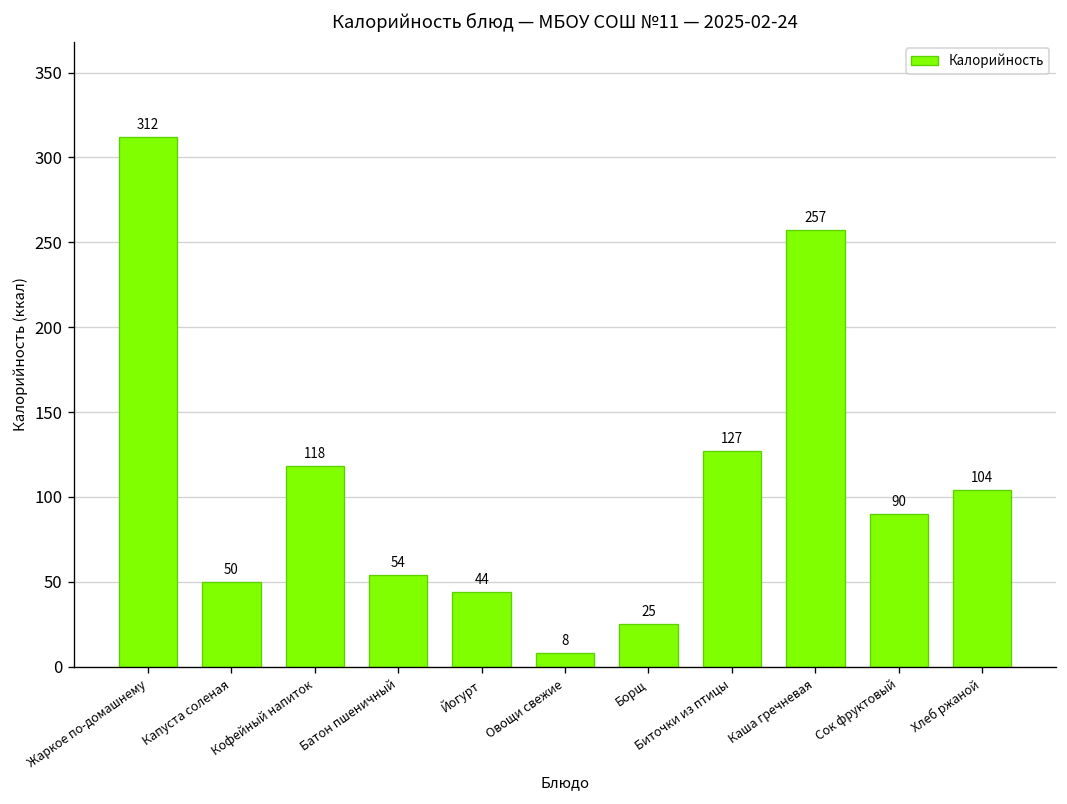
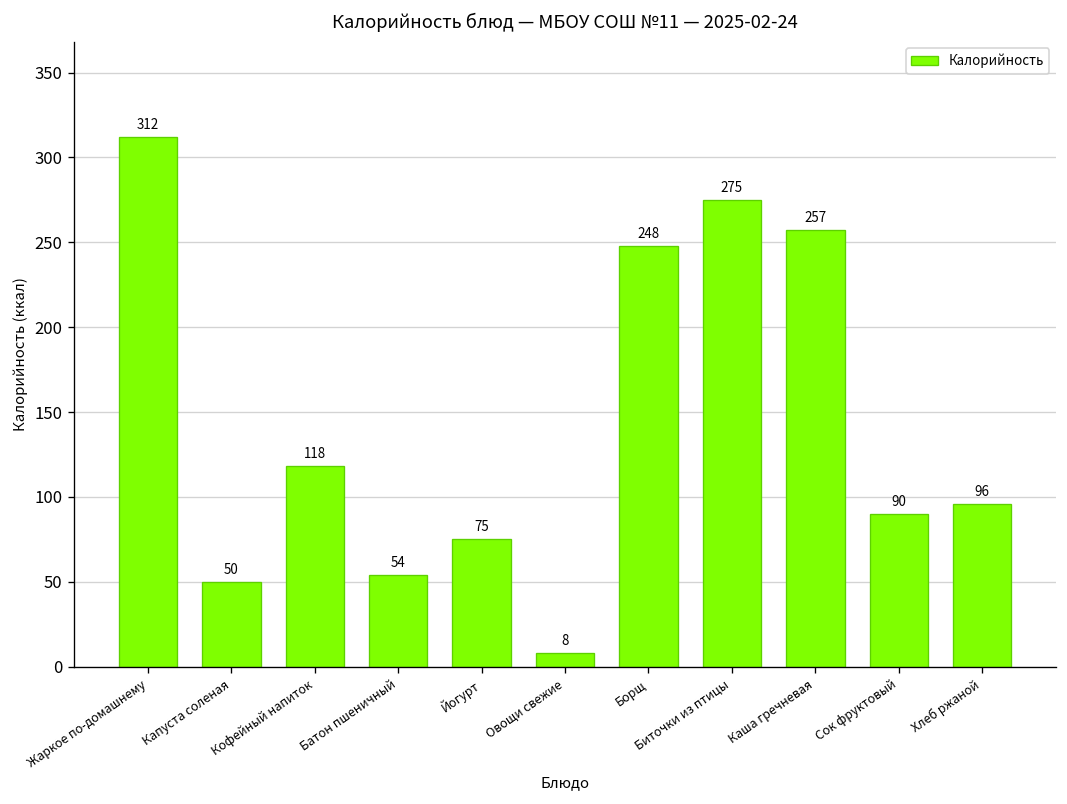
Йогурт: 44 -> 75
Борщ: 25 -> 248
Биточки из птицы: 127 -> 275
Хлеб ржаной: 104 -> 96
